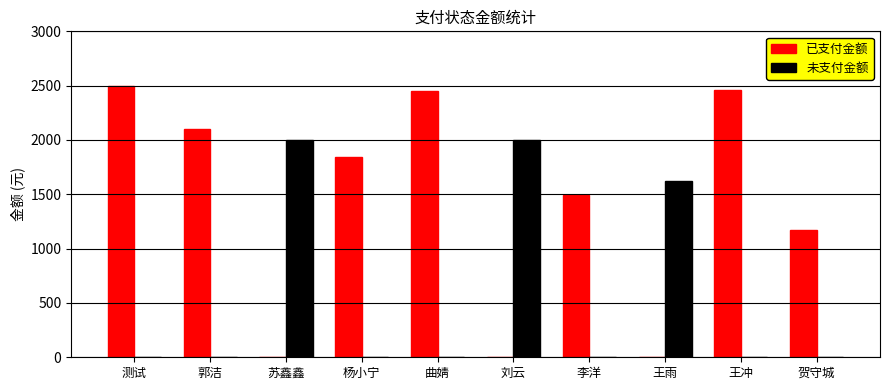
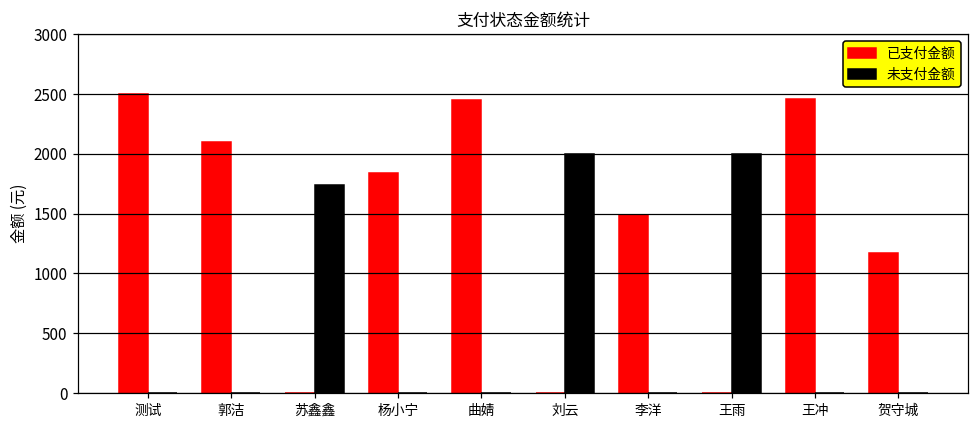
未支付金额, 苏鑫鑫: 2000 -> 1740
未支付金额, 王雨: 1620 -> 2000
